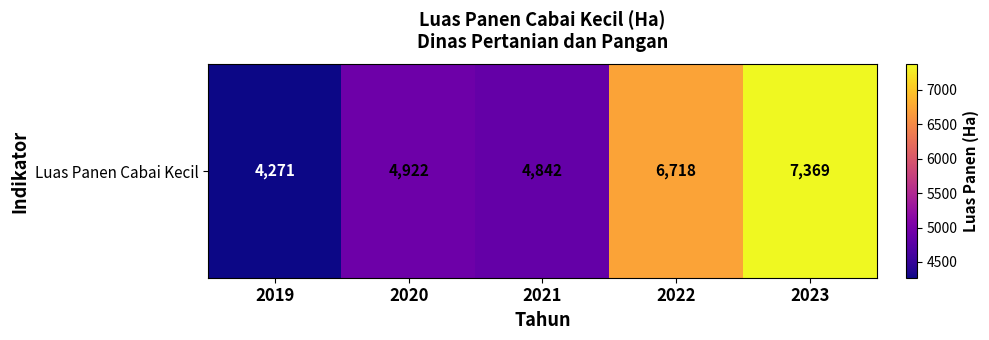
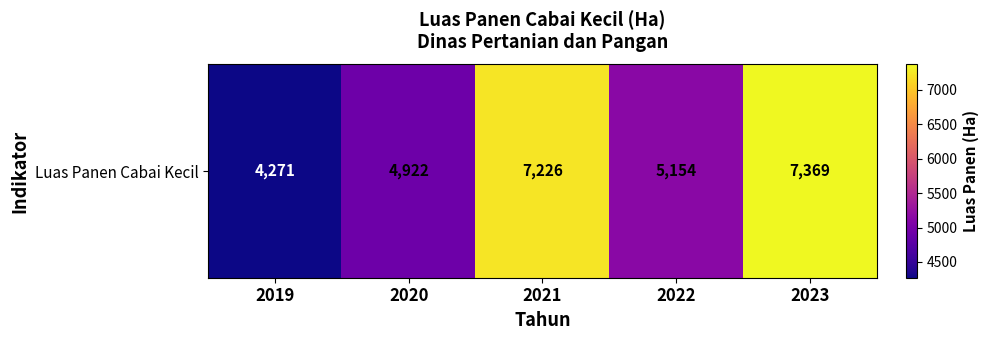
Luas Panen Cabai Kecil, 2021: 4,842 -> 7,226
Luas Panen Cabai Kecil, 2022: 6,718 -> 5,154
